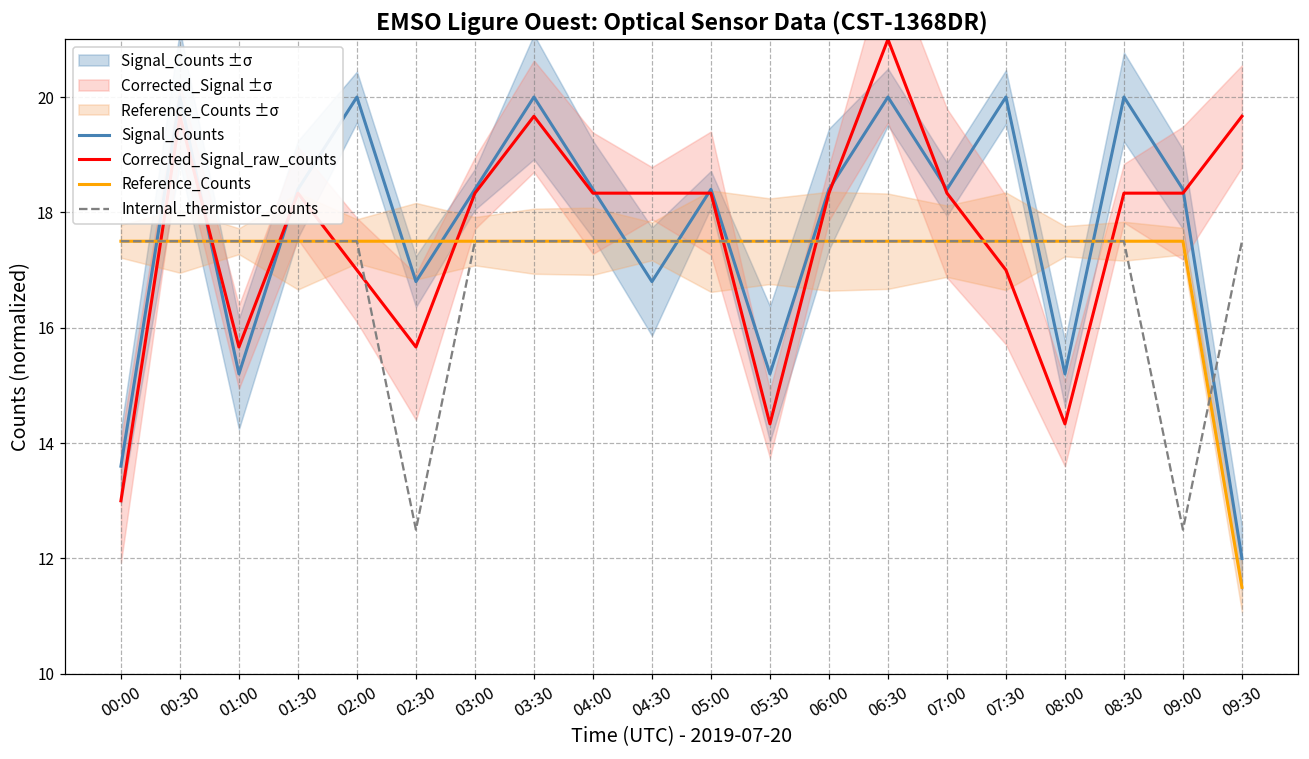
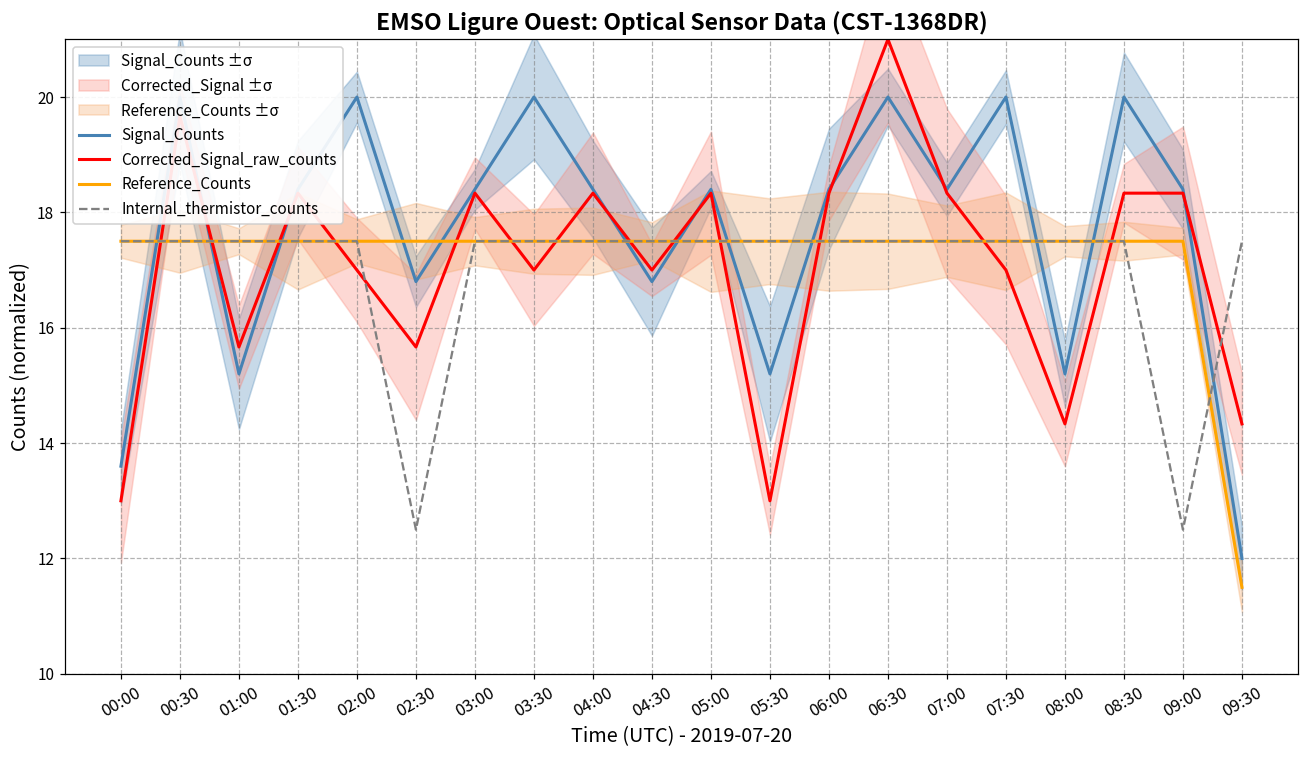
Corrected_Signal_raw_counts, 03:30: 19.7 -> 17.0
Corrected_Signal_raw_counts, 04:30: 18.3 -> 17.0
Corrected_Signal_raw_counts, 05:30: 14.3 -> 13.0
Corrected_Signal_raw_counts, 09:30: 19.7 -> 14.3
